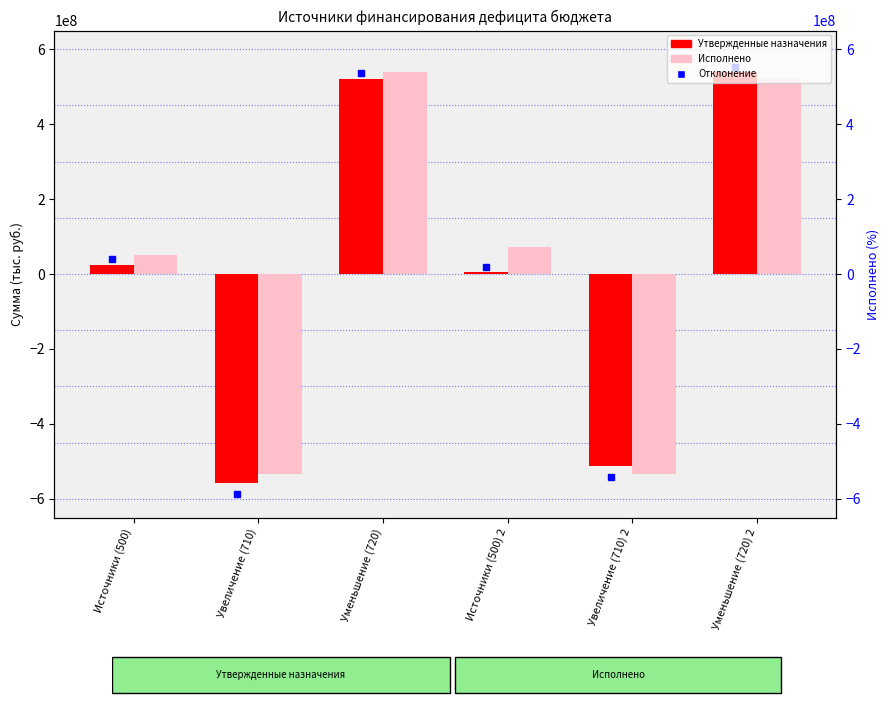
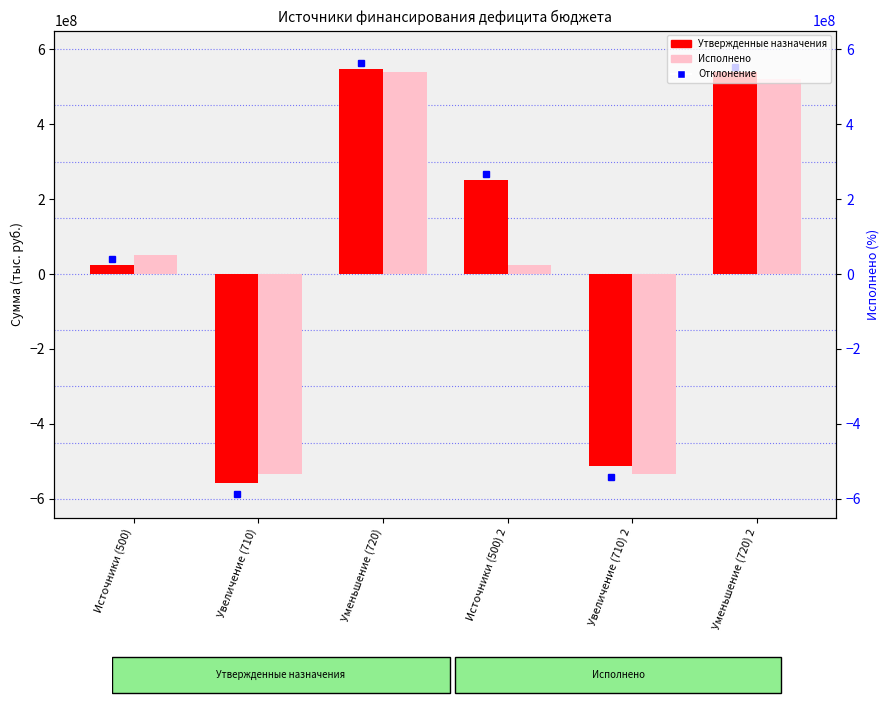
Утвержденные назначения, Уменьшение (720): 520000000 -> 550000000
Утвержденные назначения, Источники (500) 2: 0 -> 250000000
Исполнено, Источники (500) 2: 70000000 -> 30000000
